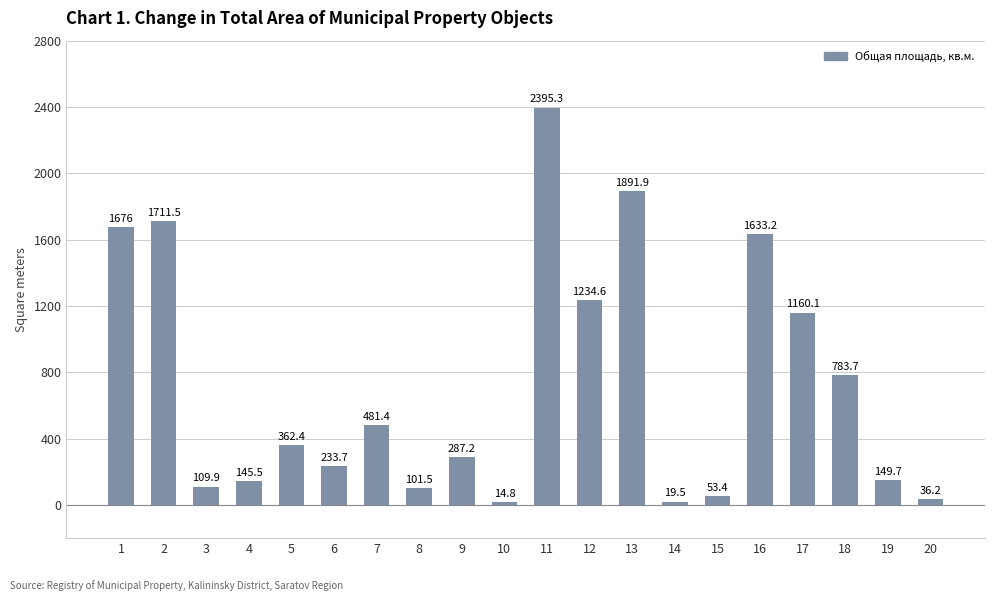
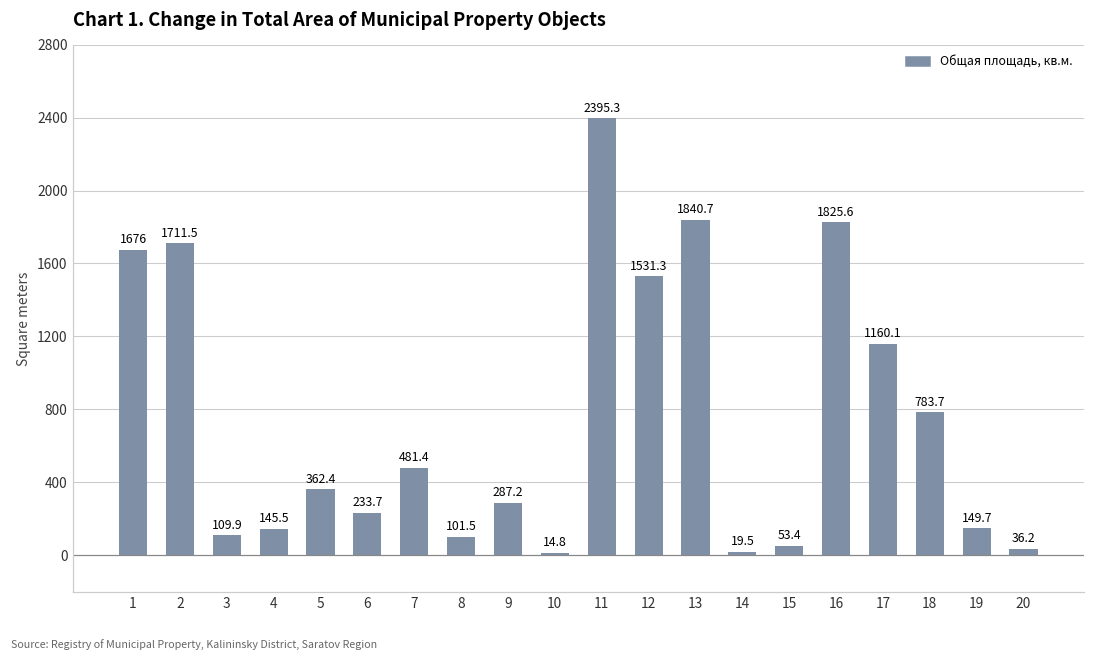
12: 1234.6 -> 1531.3
13: 1891.9 -> 1840.7
16: 1633.2 -> 1825.6
